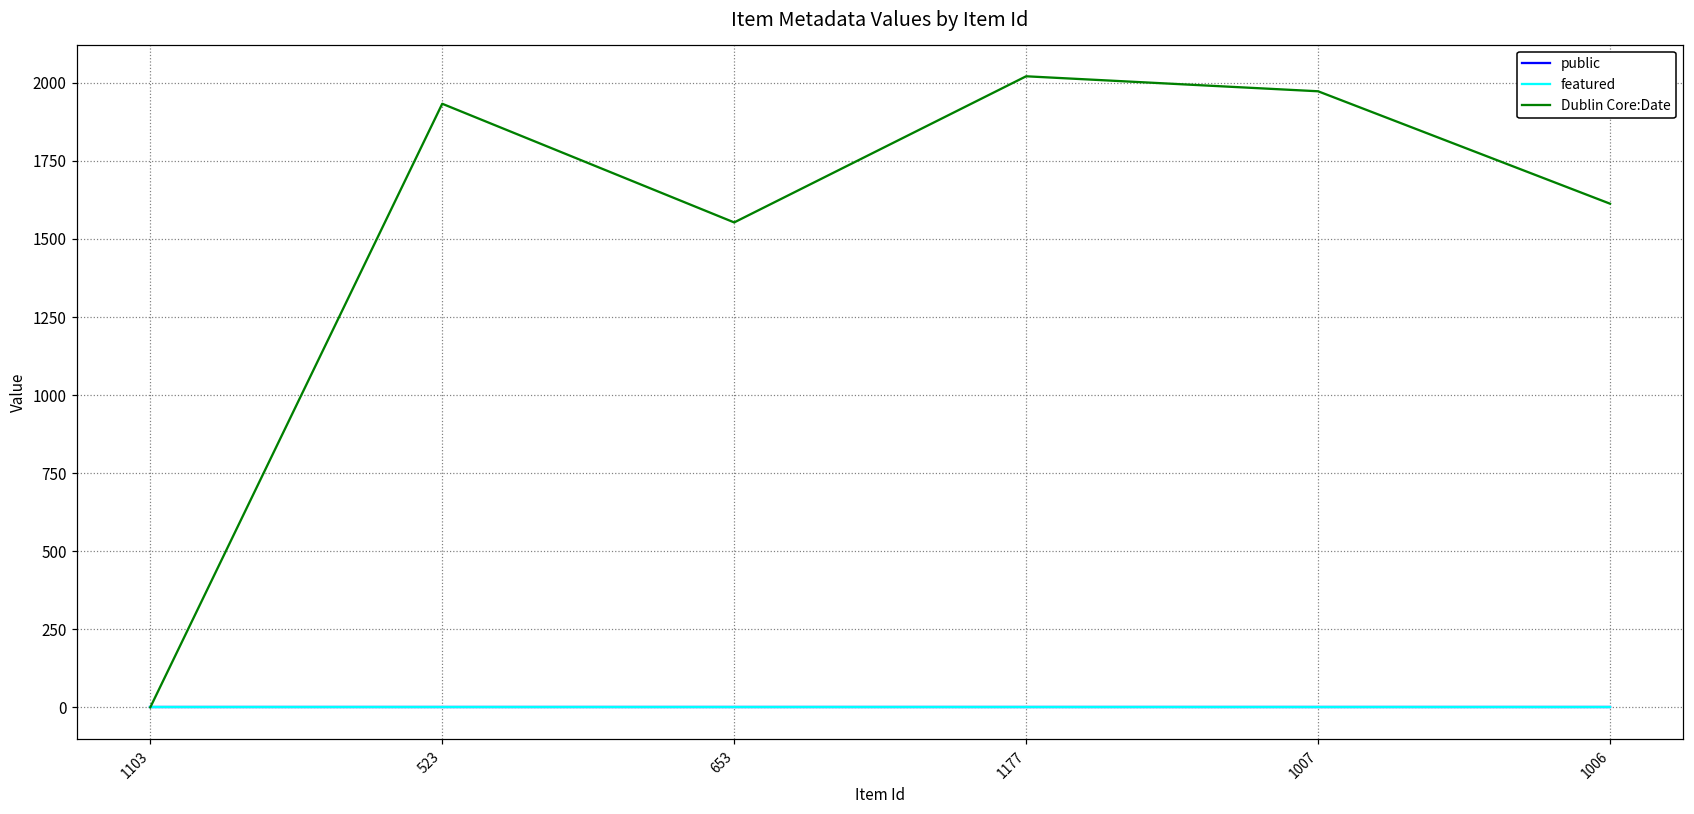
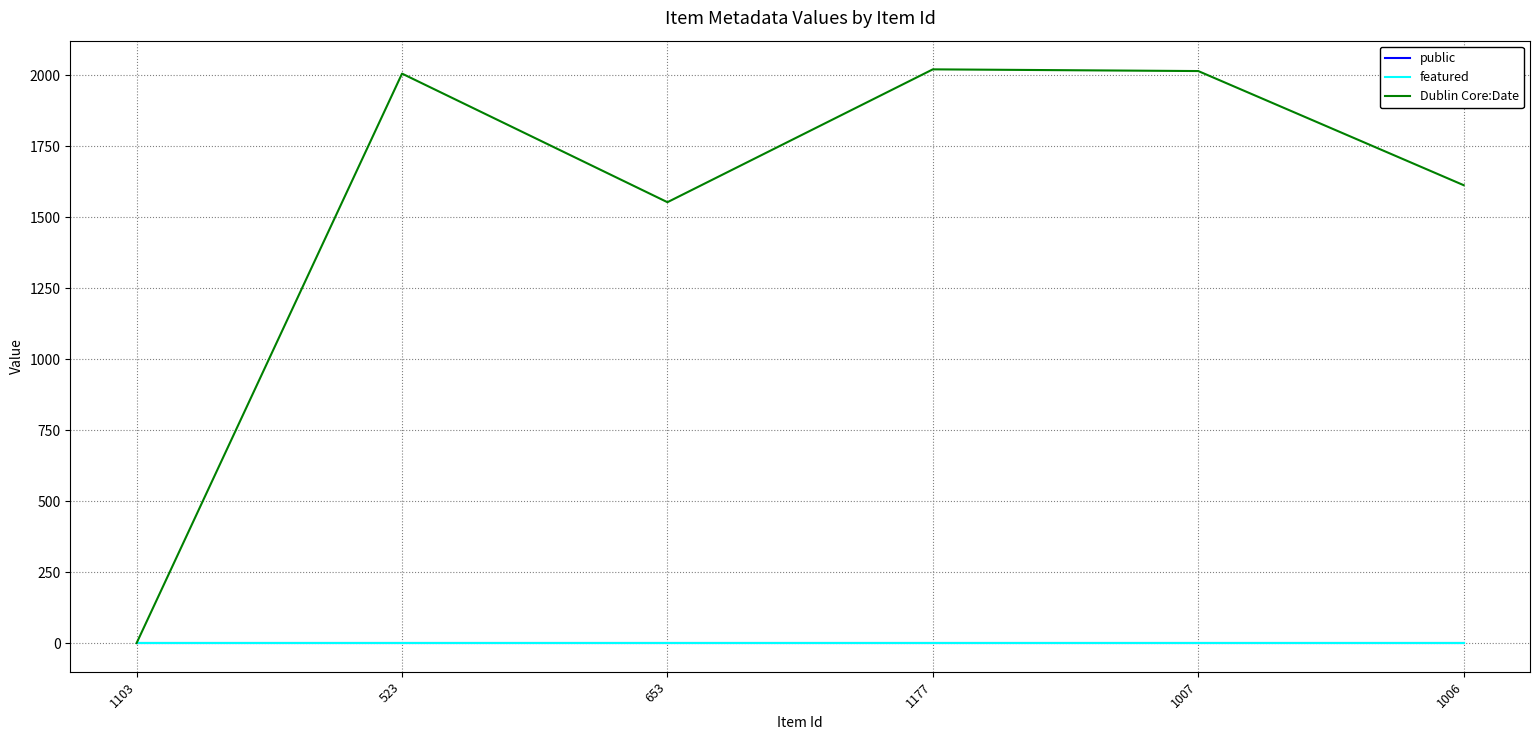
Dublin Core:Date, 523: 1930 -> 2010
Dublin Core:Date, 1007: 1970 -> 2020
